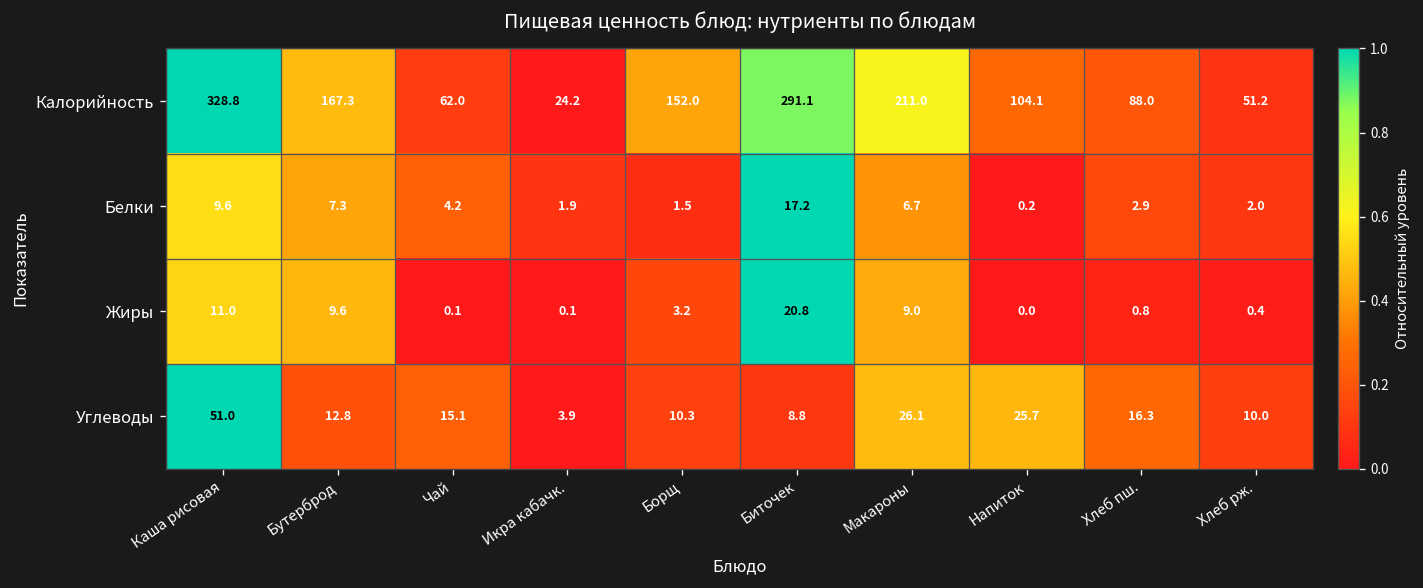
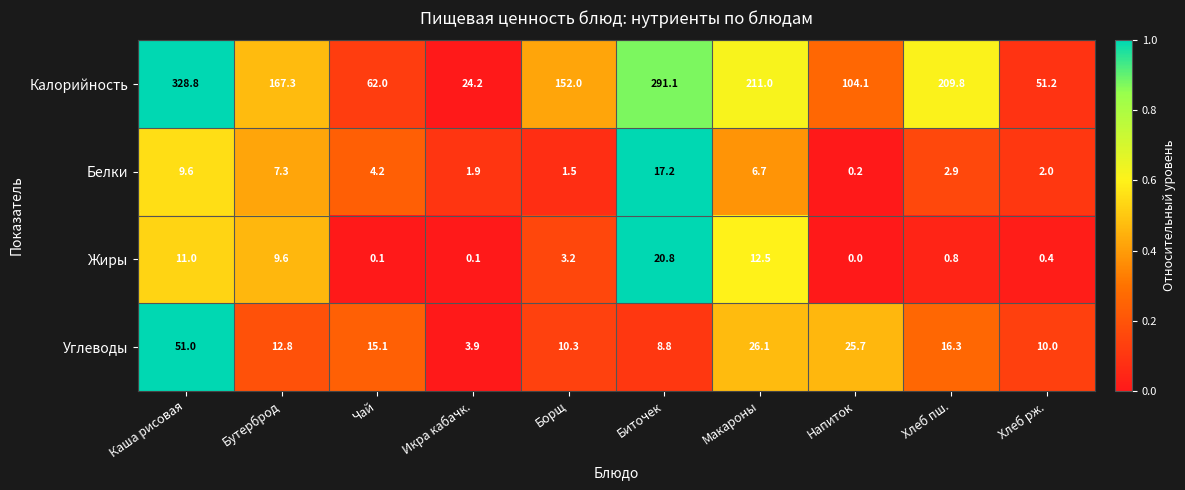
Калорийность, Хлеб пш.: 88.0 -> 209.8
Жиры, Макароны: 9.0 -> 12.5
